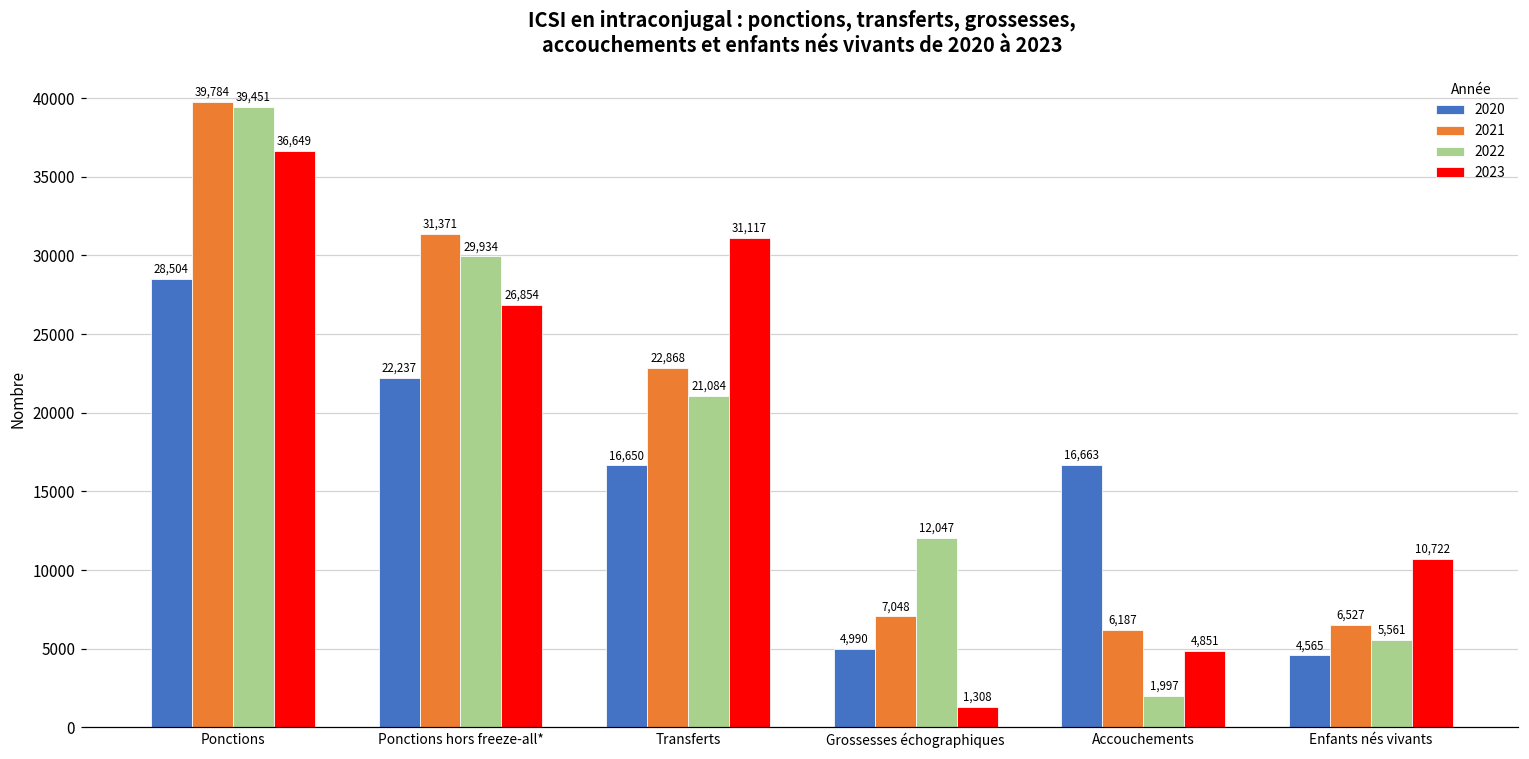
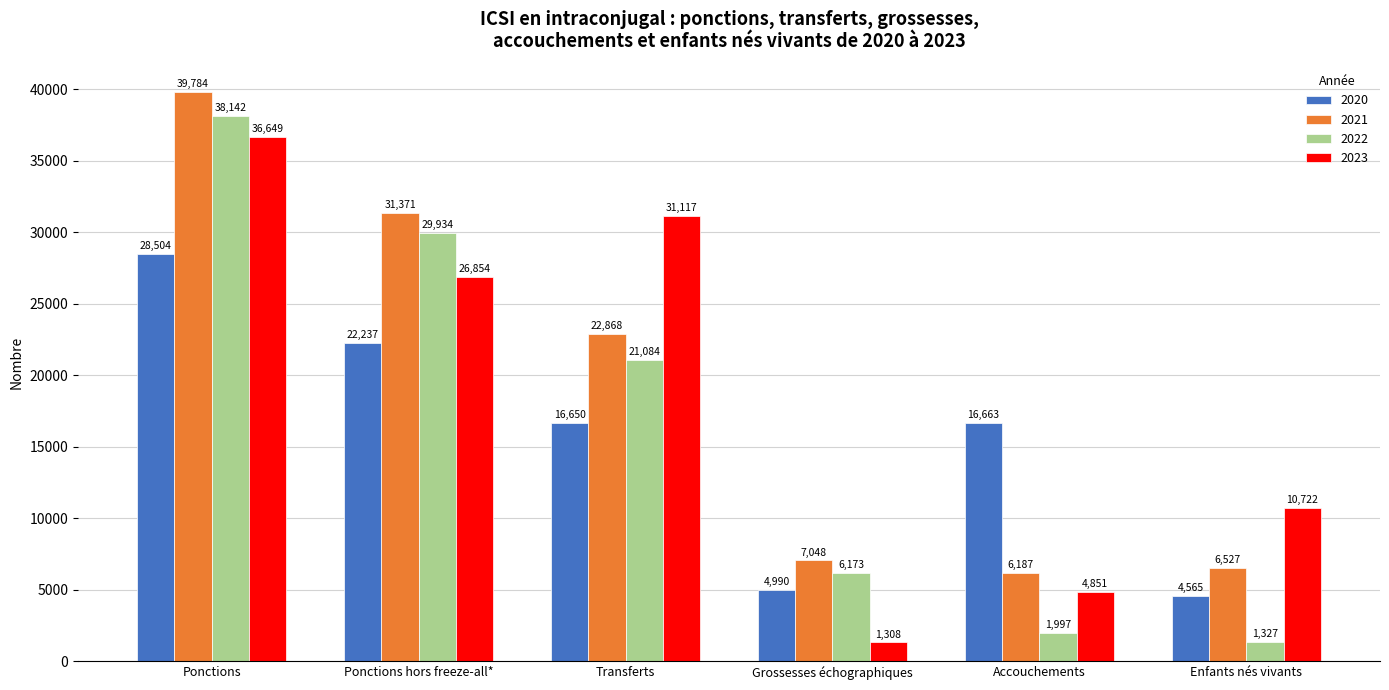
2022, Ponctions: 39,451 -> 38,142
2022, Grossesses échographiques: 12,047 -> 6,173
2022, Enfants nés vivants: 5,561 -> 1,327
